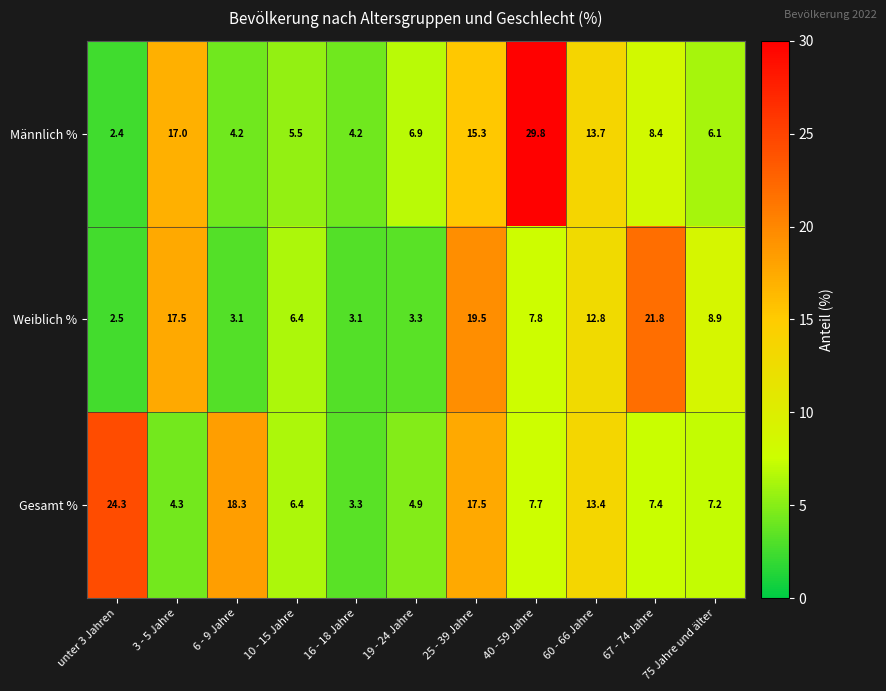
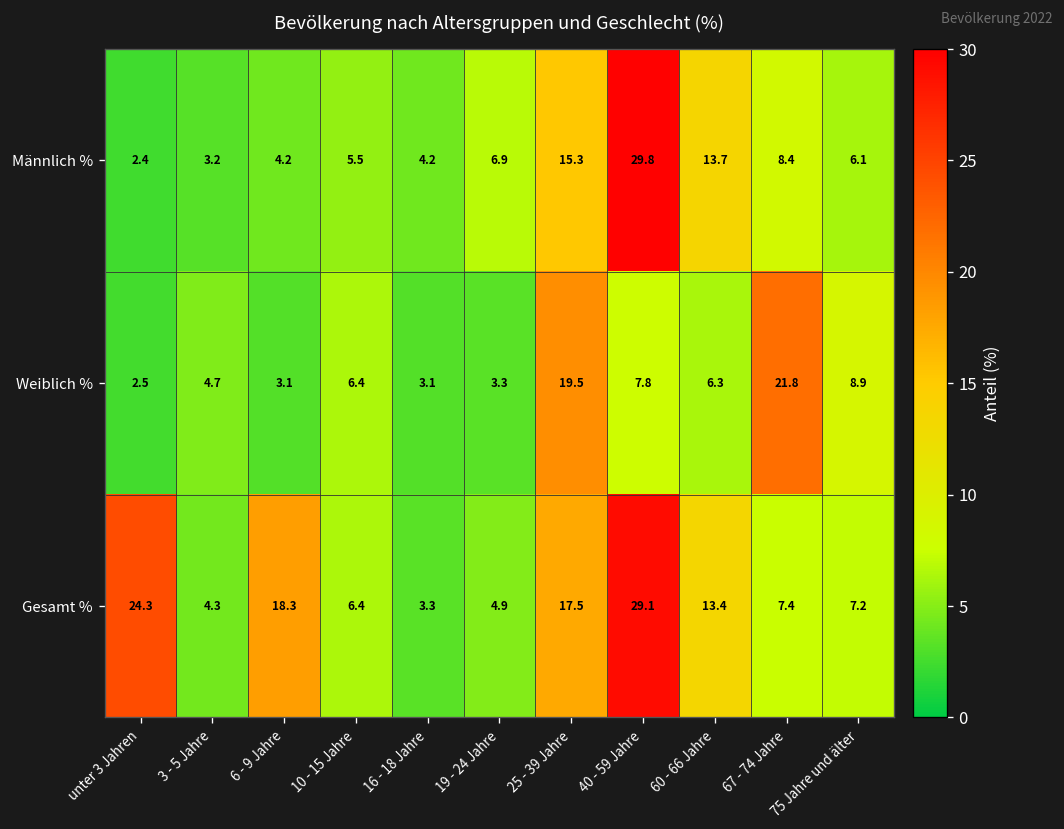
Männlich %, 3 - 5 Jahre: 17.0 -> 3.2
Weiblich %, 3 - 5 Jahre: 17.5 -> 4.7
Weiblich %, 60 - 66 Jahre: 12.8 -> 6.3
Gesamt %, 40 - 59 Jahre: 7.7 -> 29.1
